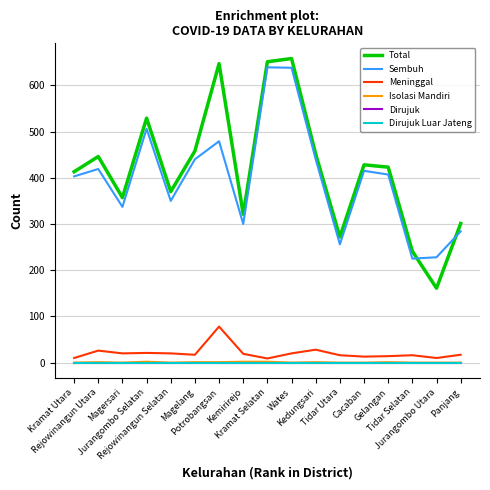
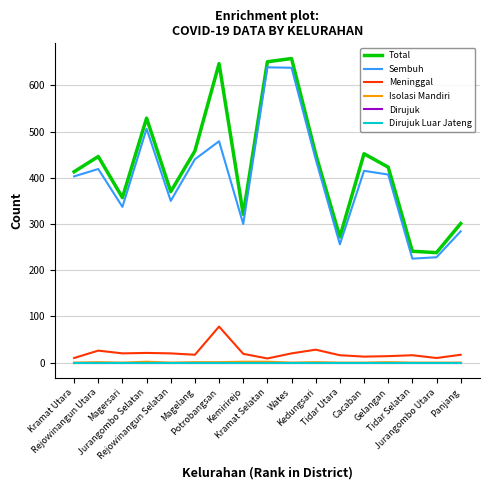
Total, Cacaban: 430 -> 450
Total, Jurangombo Utara: 160 -> 240
